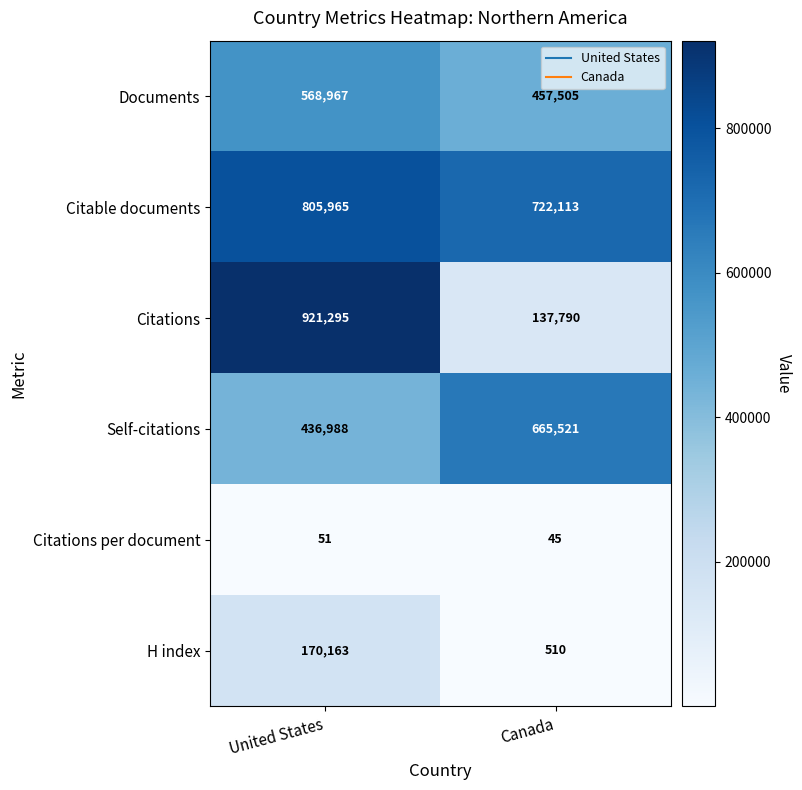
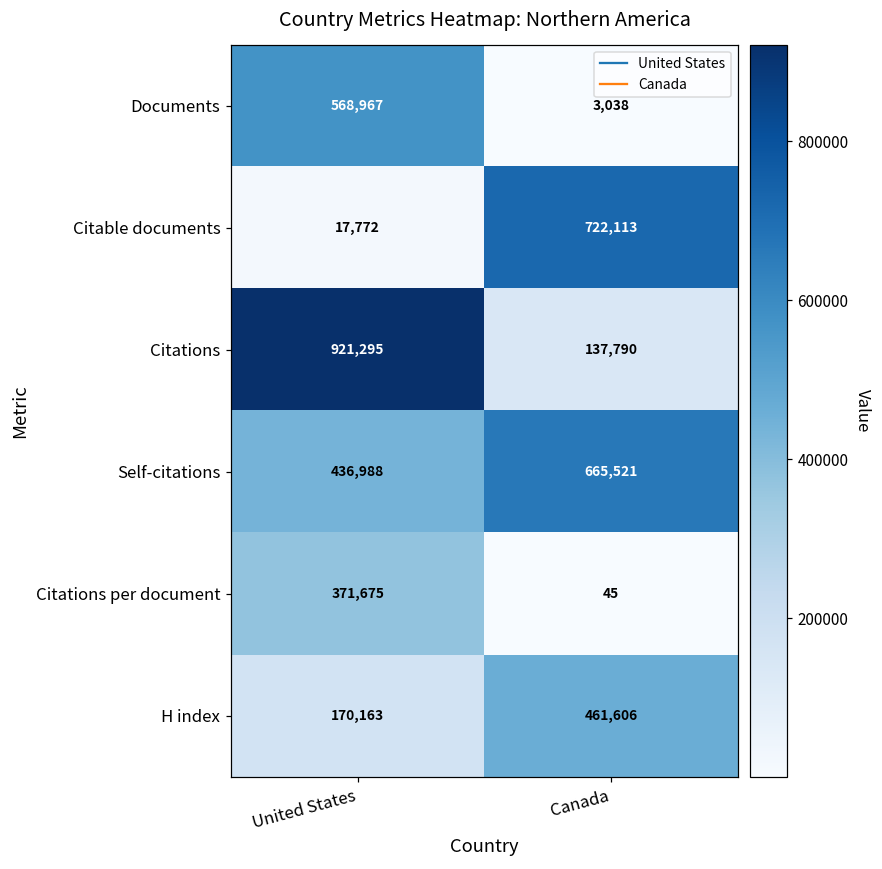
Documents, Canada: 457,505 -> 3,038
Citable documents, United States: 805,965 -> 17,772
Citations per document, United States: 51 -> 371,675
H index, Canada: 510 -> 461,606
